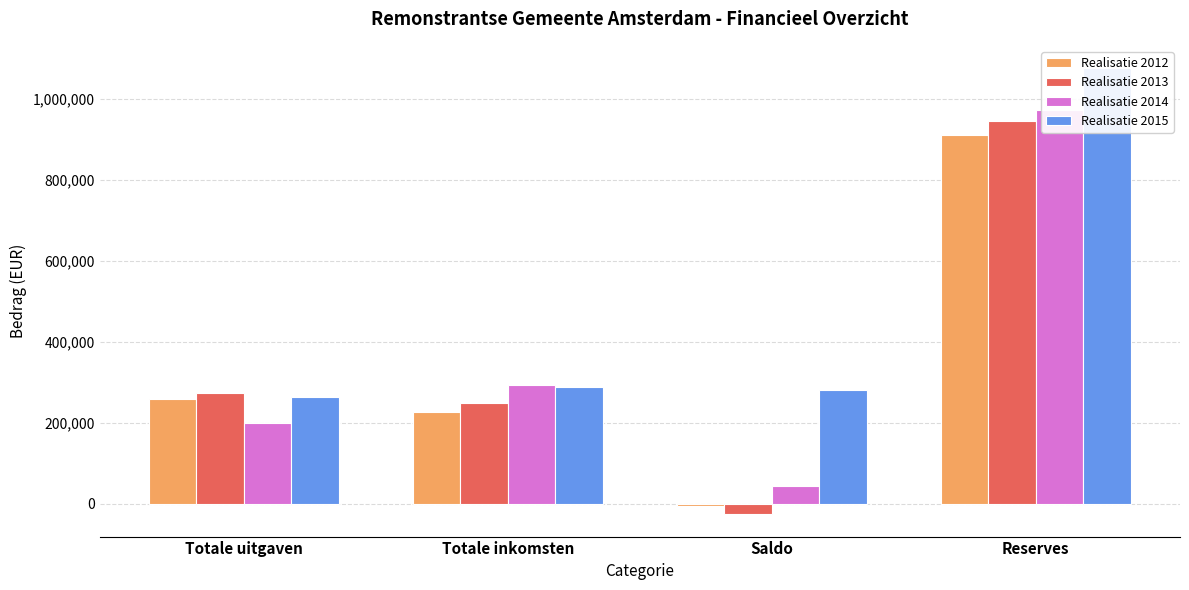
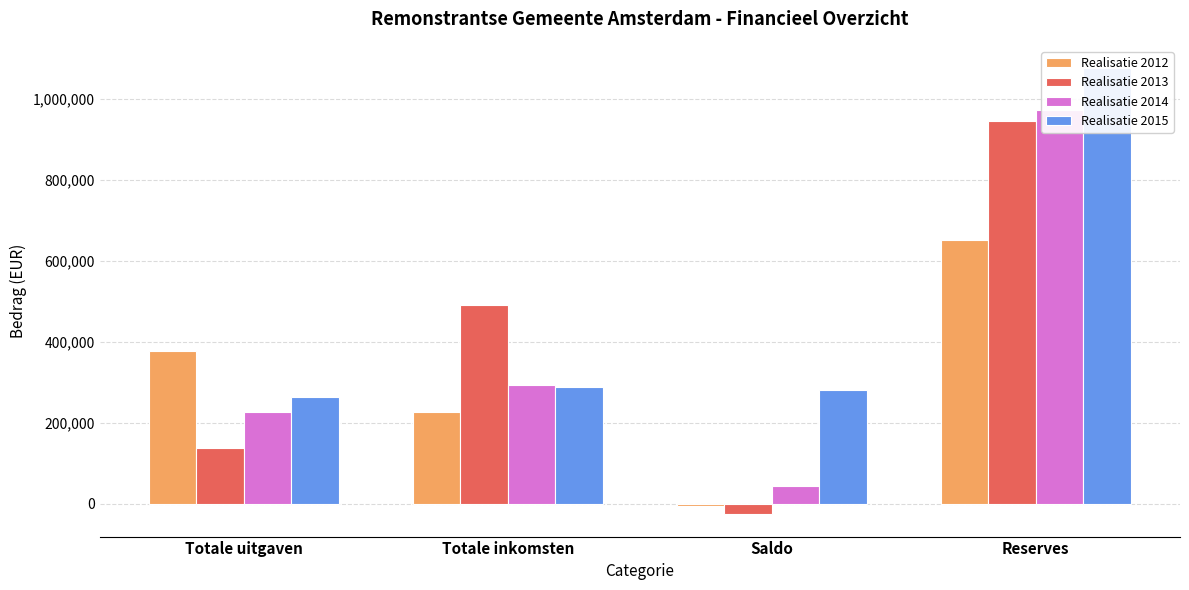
Realisatie 2012, Totale uitgaven: 260,000 -> 380,000
Realisatie 2013, Totale uitgaven: 280,000 -> 140,000
Realisatie 2014, Totale uitgaven: 200,000 -> 230,000
Realisatie 2013, Totale inkomsten: 250,000 -> 490,000
Realisatie 2012, Reserves: 910,000 -> 650,000
